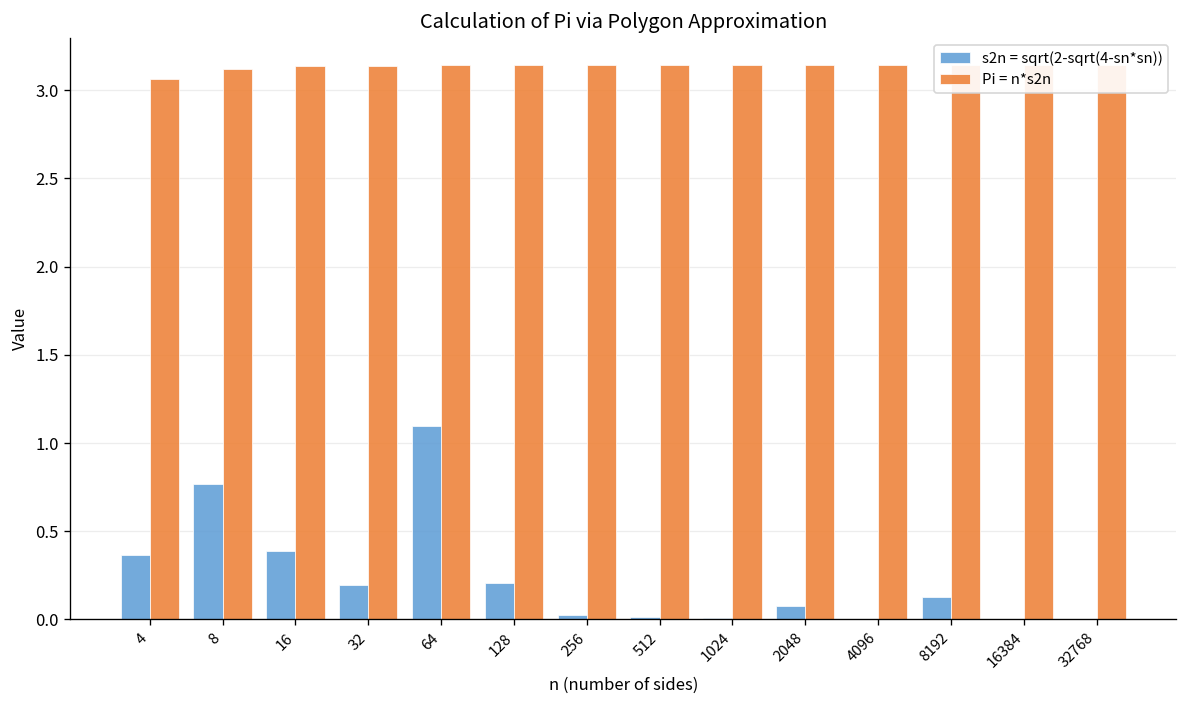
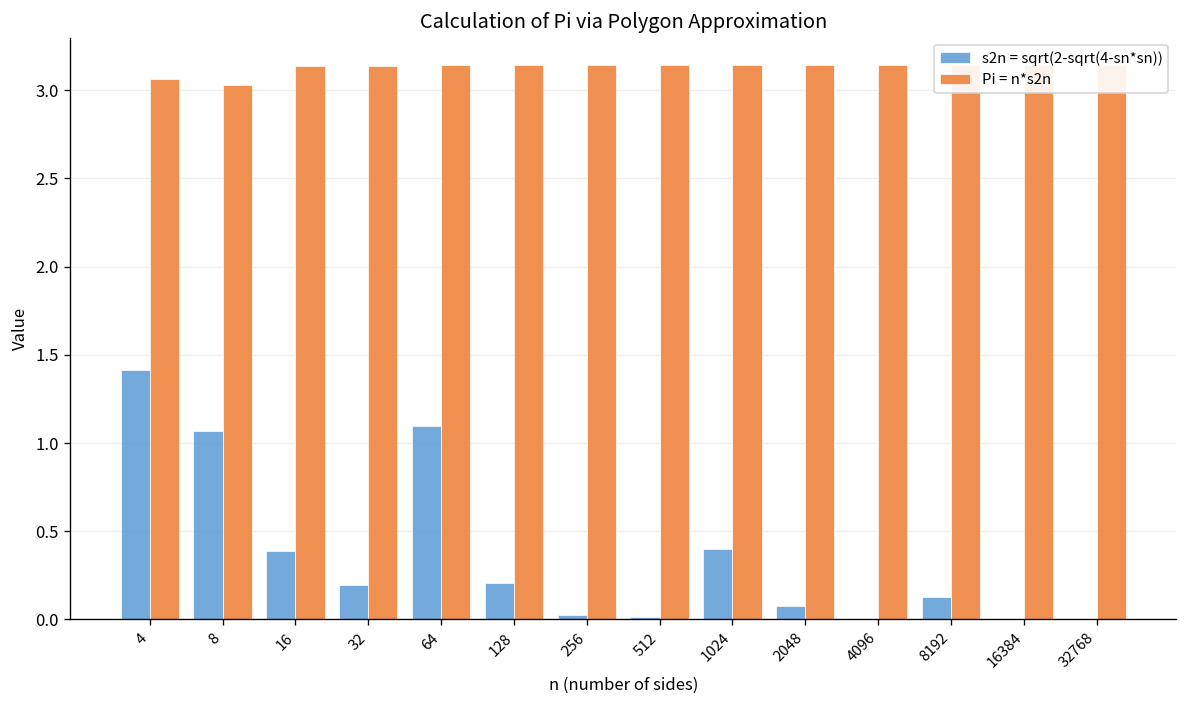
s2n = sqrt(2-sqrt(4-sn*sn)), 4: 0.36 -> 1.41
s2n = sqrt(2-sqrt(4-sn*sn)), 8: 0.77 -> 1.07
Pi = n*s2n, 8: 3.12 -> 3.03
s2n = sqrt(2-sqrt(4-sn*sn)), 1024: 0.01 -> 0.40
